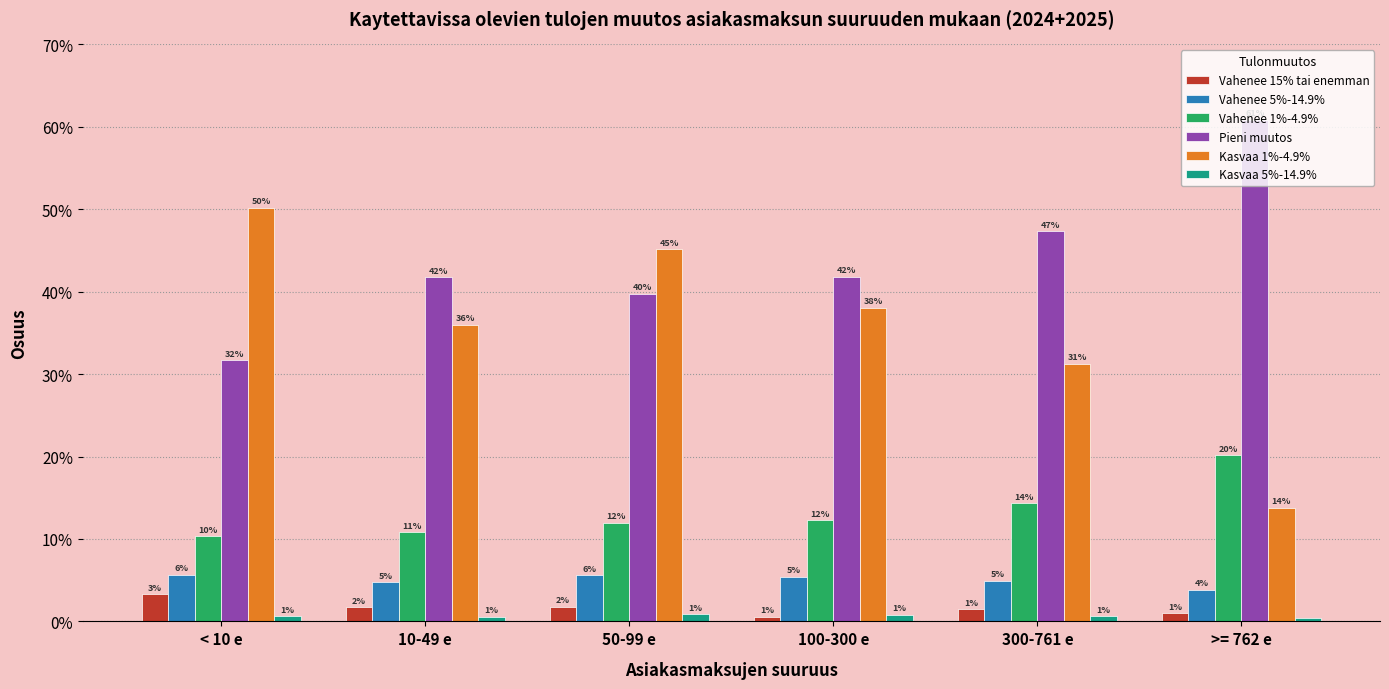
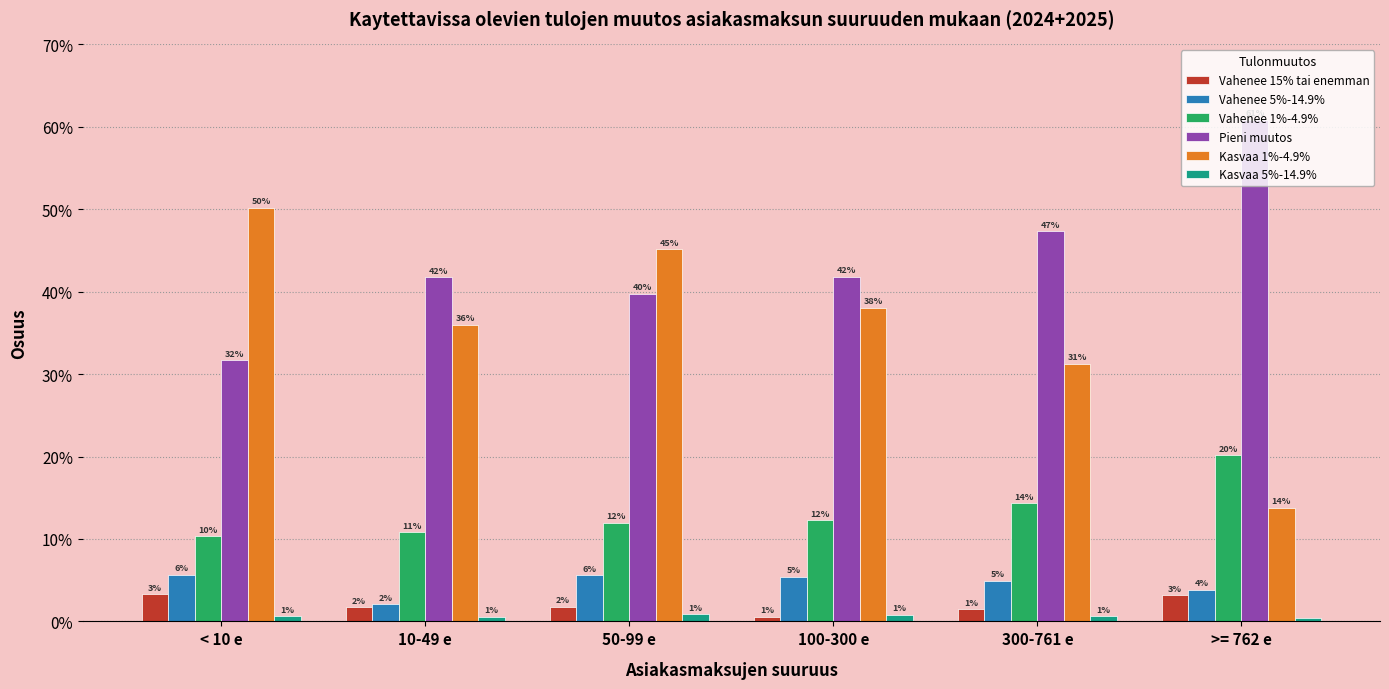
Vahenee 5%-14.9%, 10-49 e: 5% -> 2%
Vahenee 15% tai enemman, >= 762 e: 1% -> 3%
